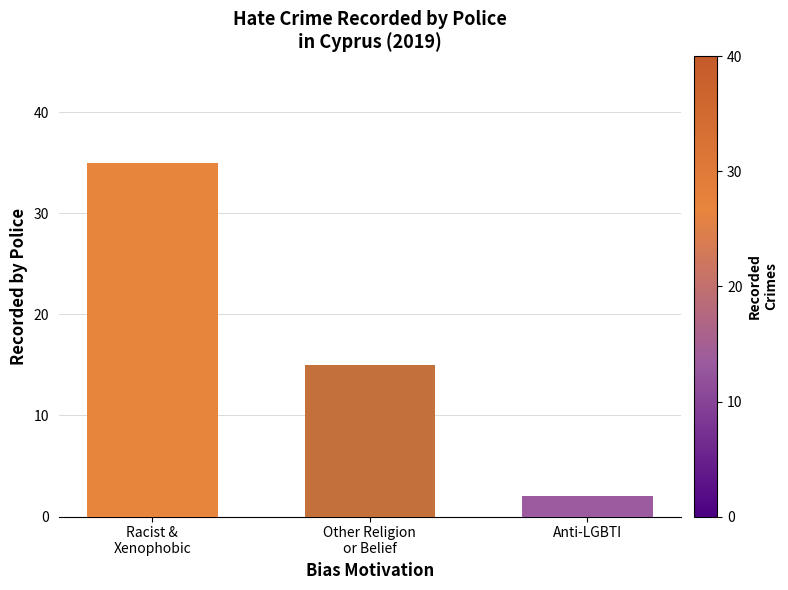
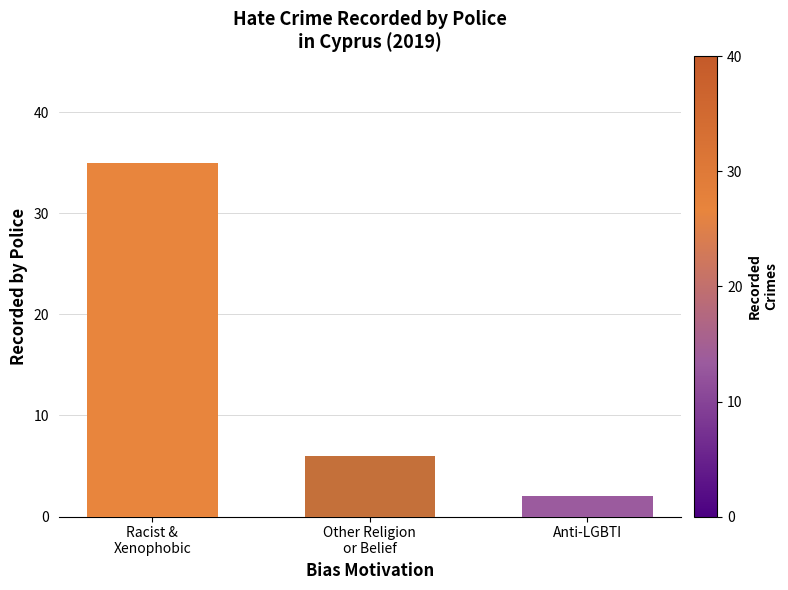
Other Religion or Belief: 15 -> 6
